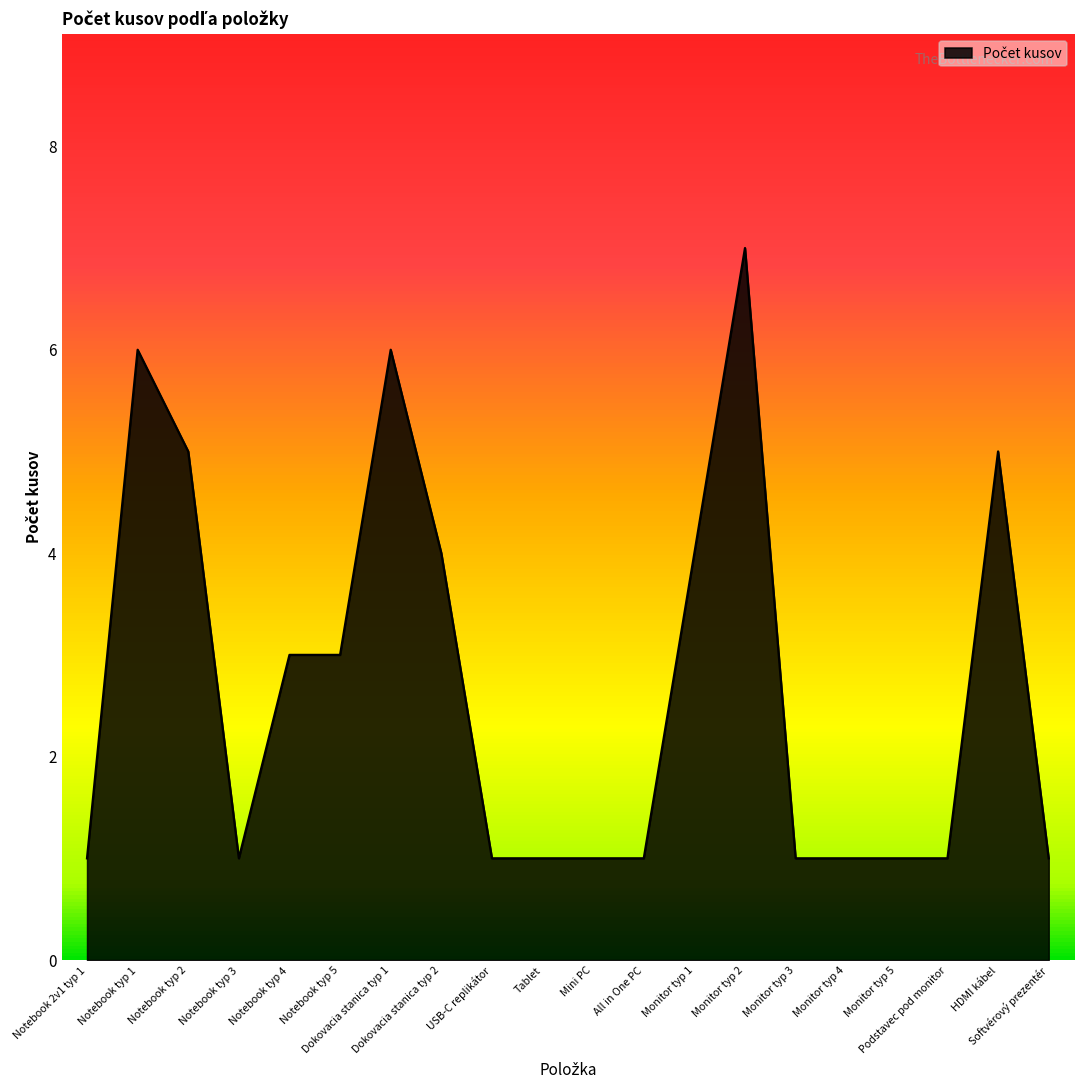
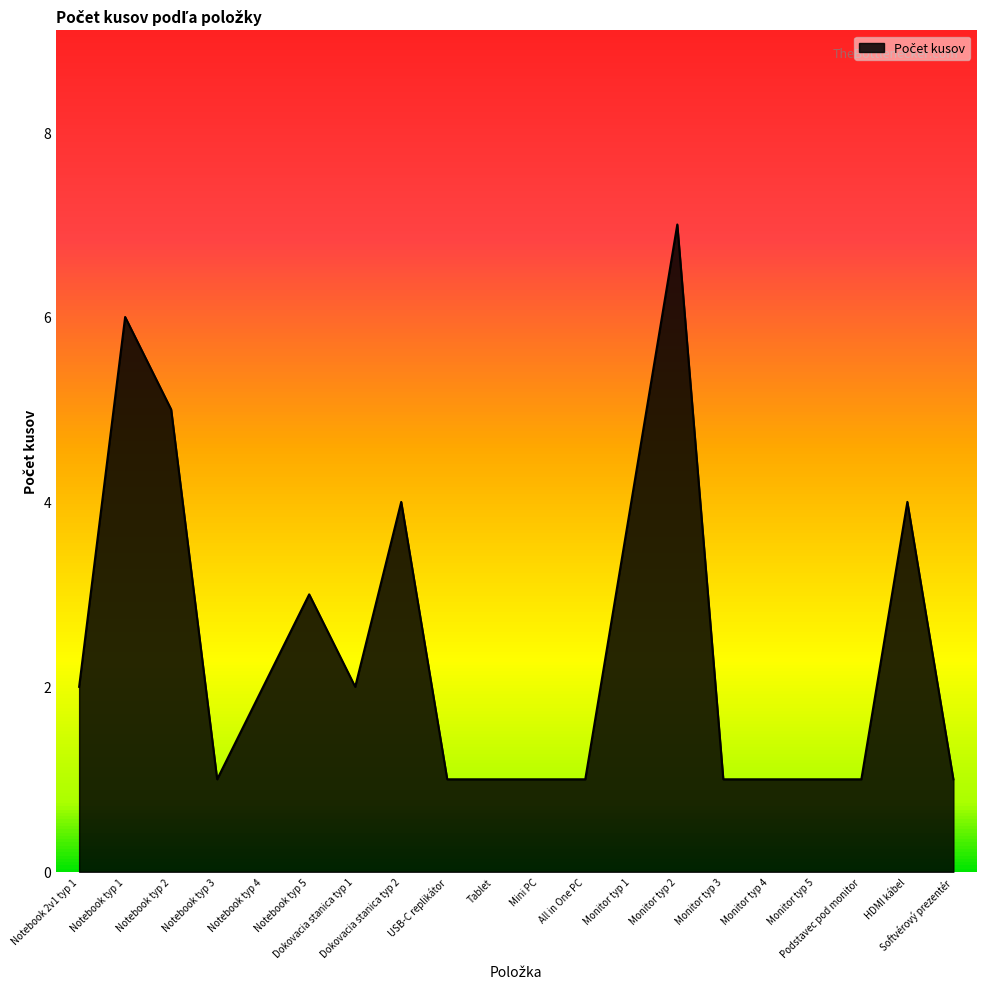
Notebook 2v1 typ 1: 1 -> 2
Notebook typ 4: 3 -> 2
Dokovacia stanica typ 1: 6 -> 2
HDMI kábel: 5 -> 4
